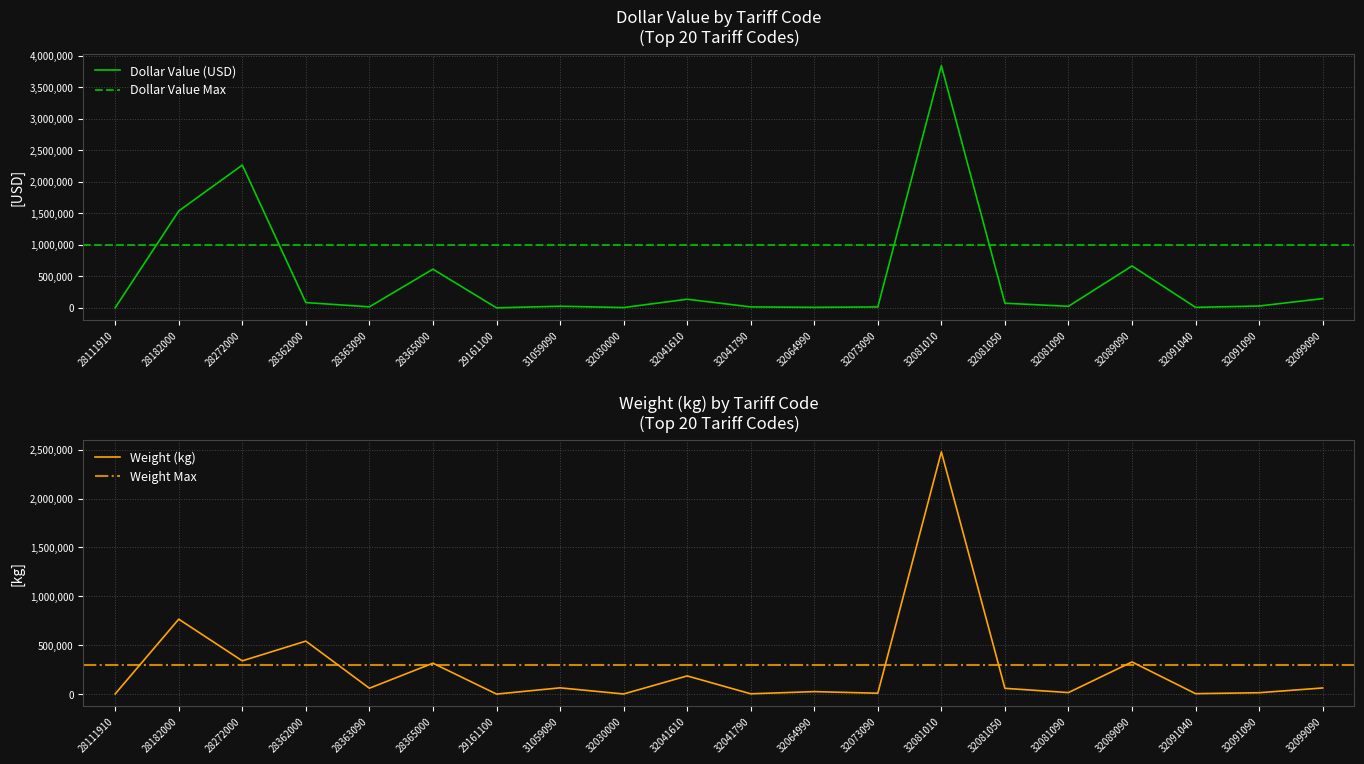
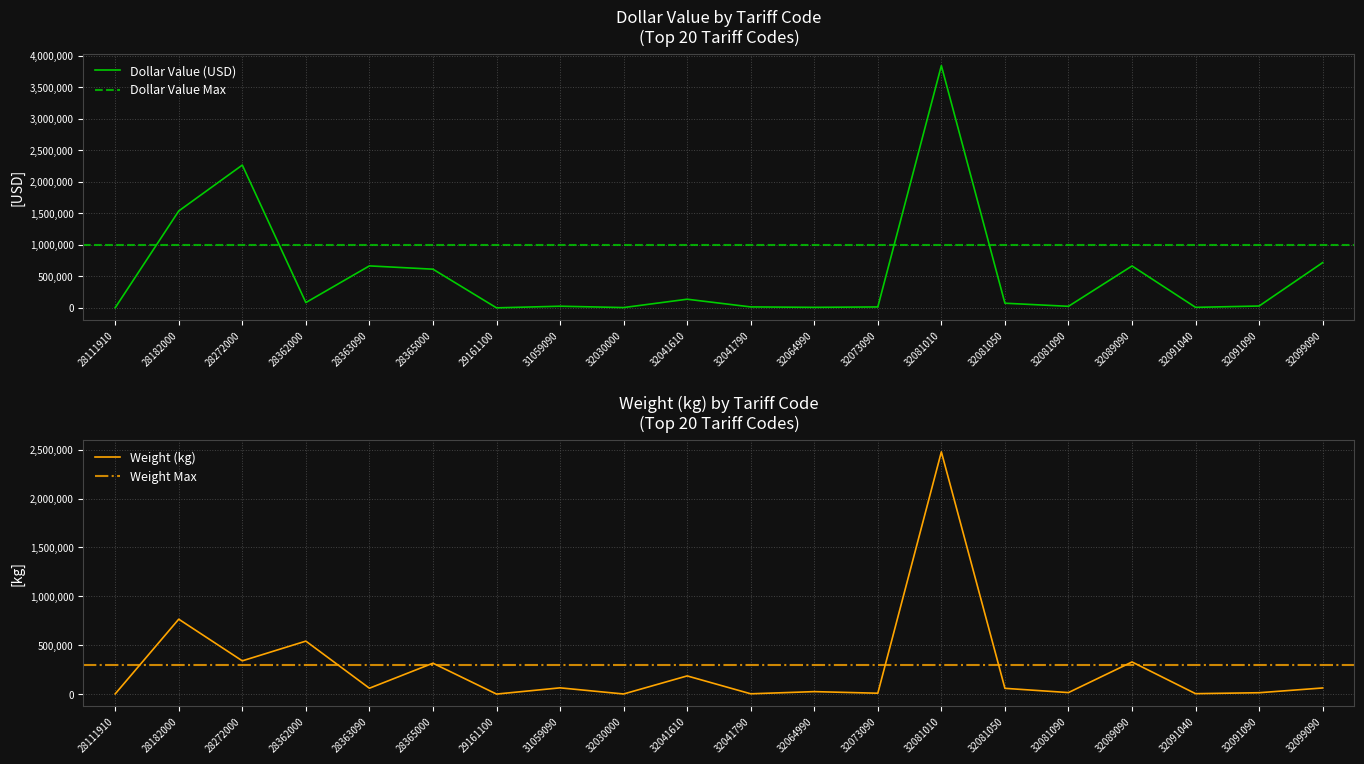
Dollar Value by Tariff Code (Top 20 Tariff Codes), 28363090: 0 -> 700,000
Dollar Value by Tariff Code (Top 20 Tariff Codes), 32099090: 100,000 -> 700,000
